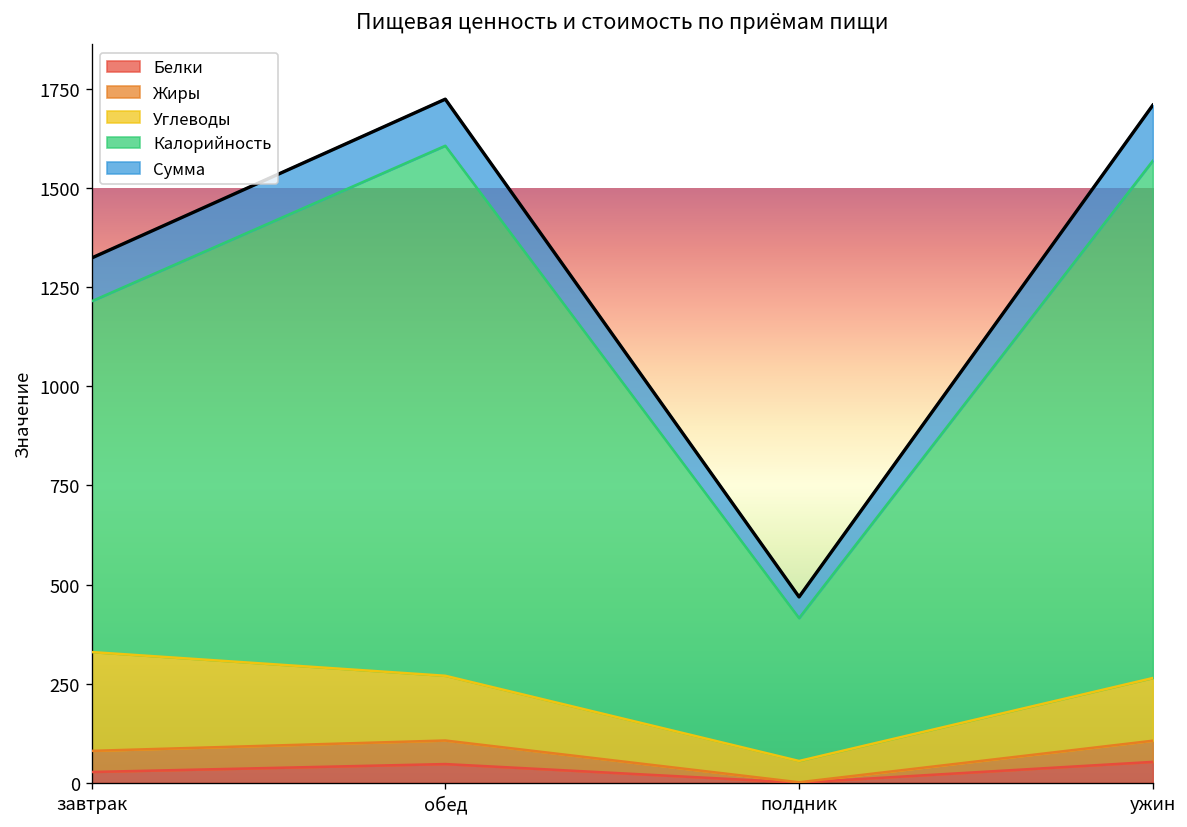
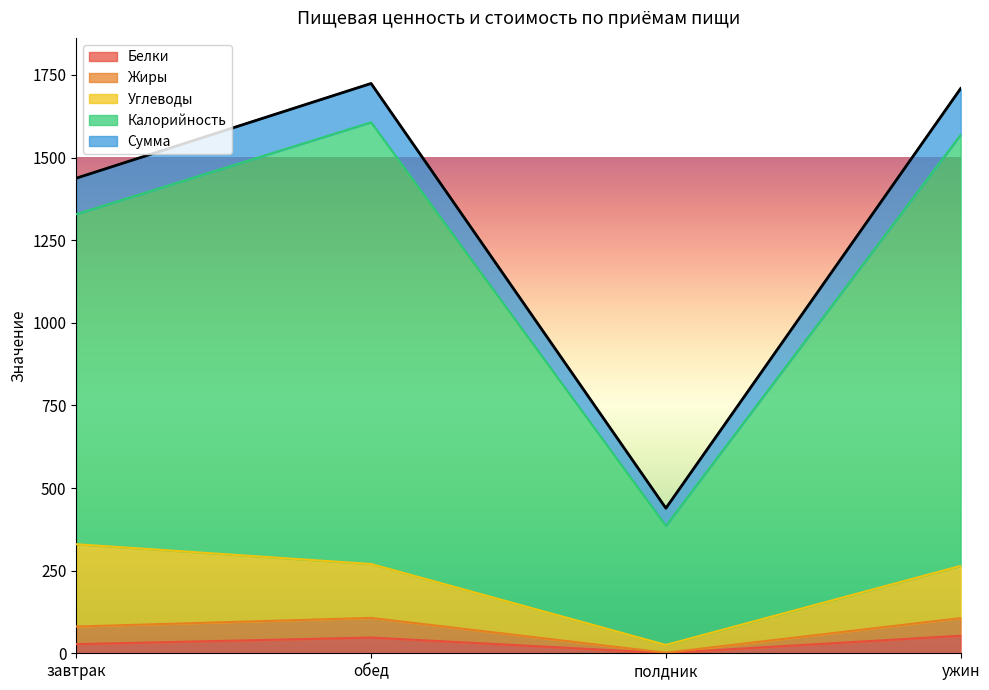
Калорийность, завтрак: 880 -> 1000
Углеводы, полдник: 50 -> 20
